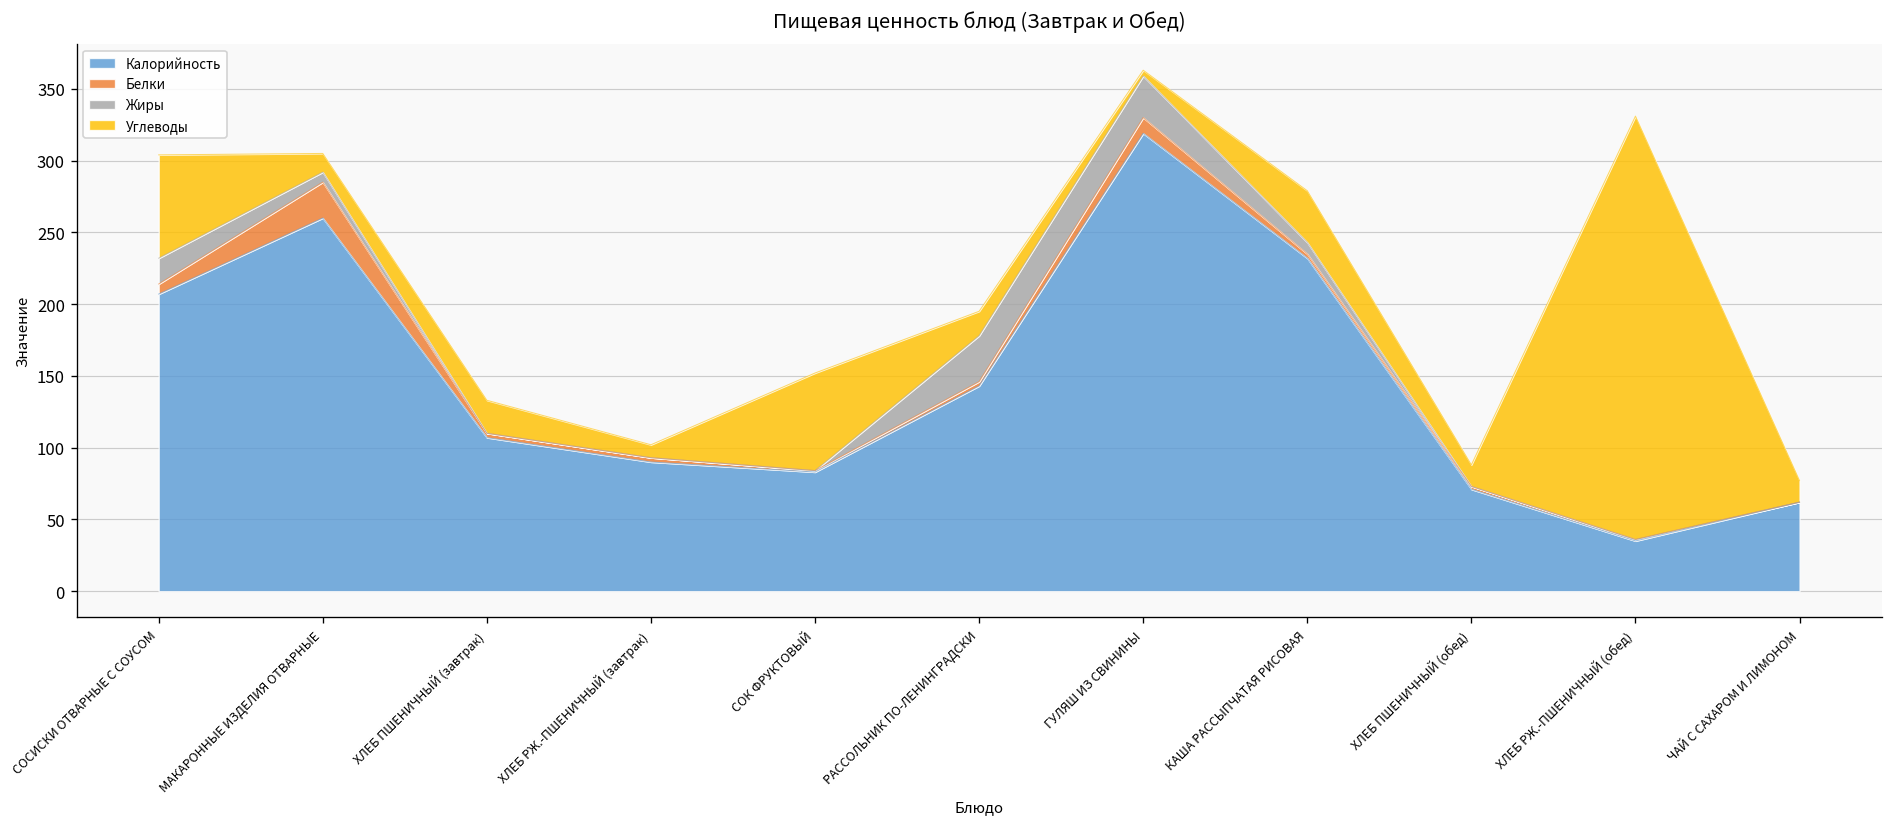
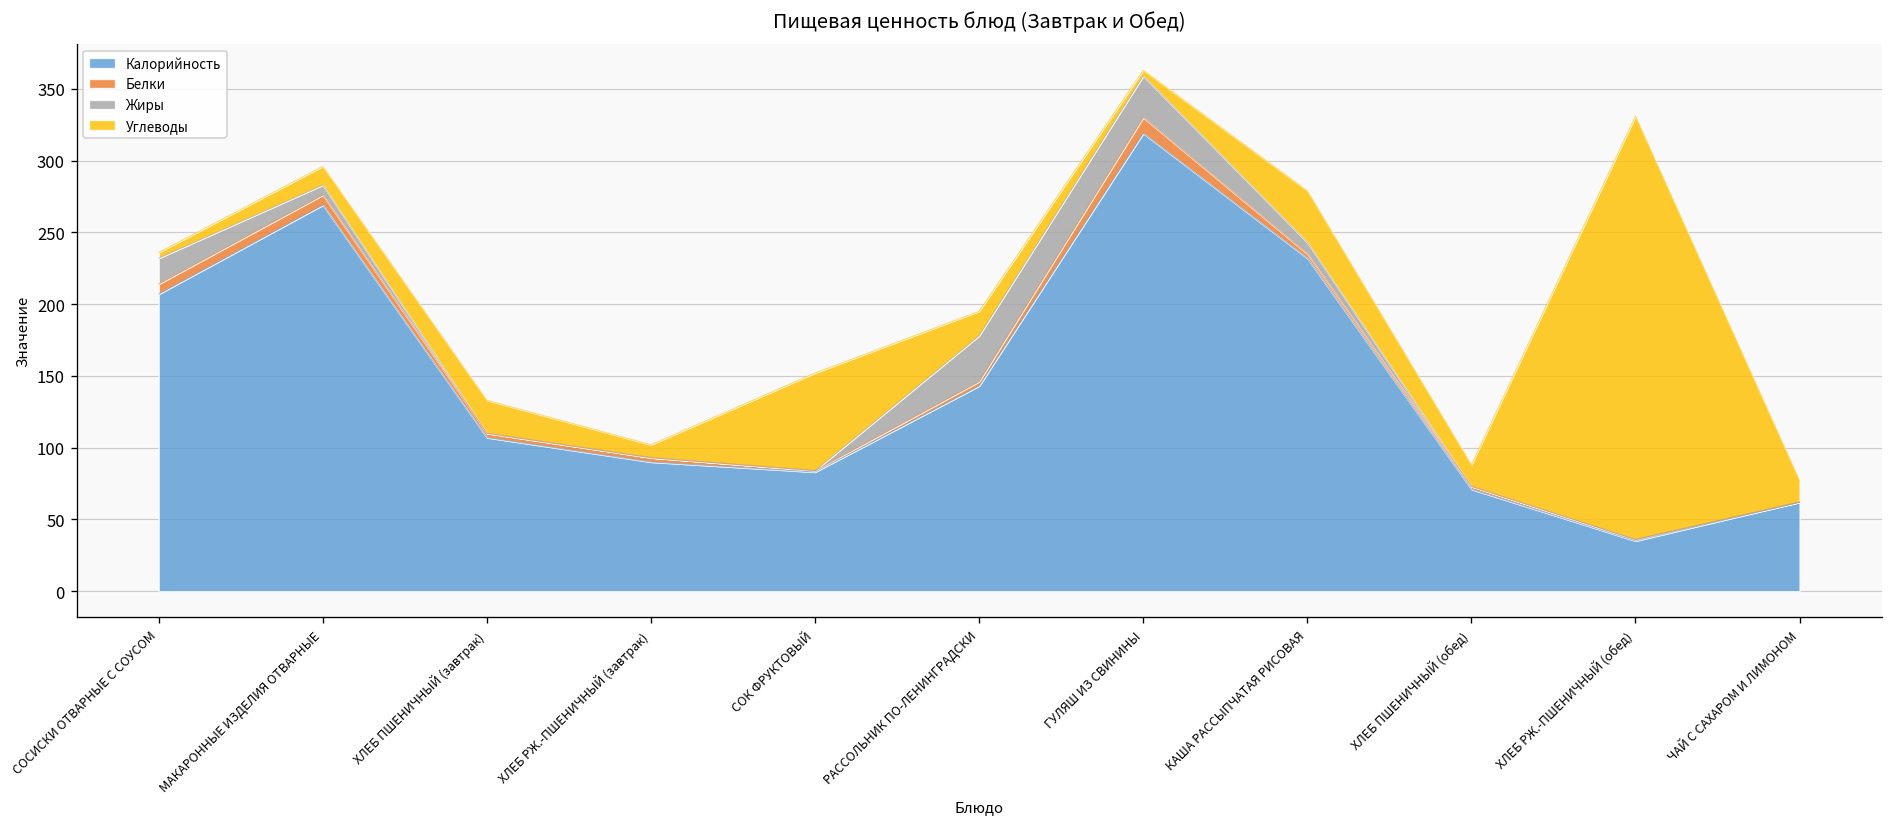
Углеводы, СОСИСКИ ОТВАРНЫЕ С СОУСОМ: 72 -> 4
Калорийность, МАКАРОННЫЕ ИЗДЕЛИЯ ОТВАРНЫЕ: 260 -> 269
Белки, МАКАРОННЫЕ ИЗДЕЛИЯ ОТВАРНЫЕ: 25 -> 7
